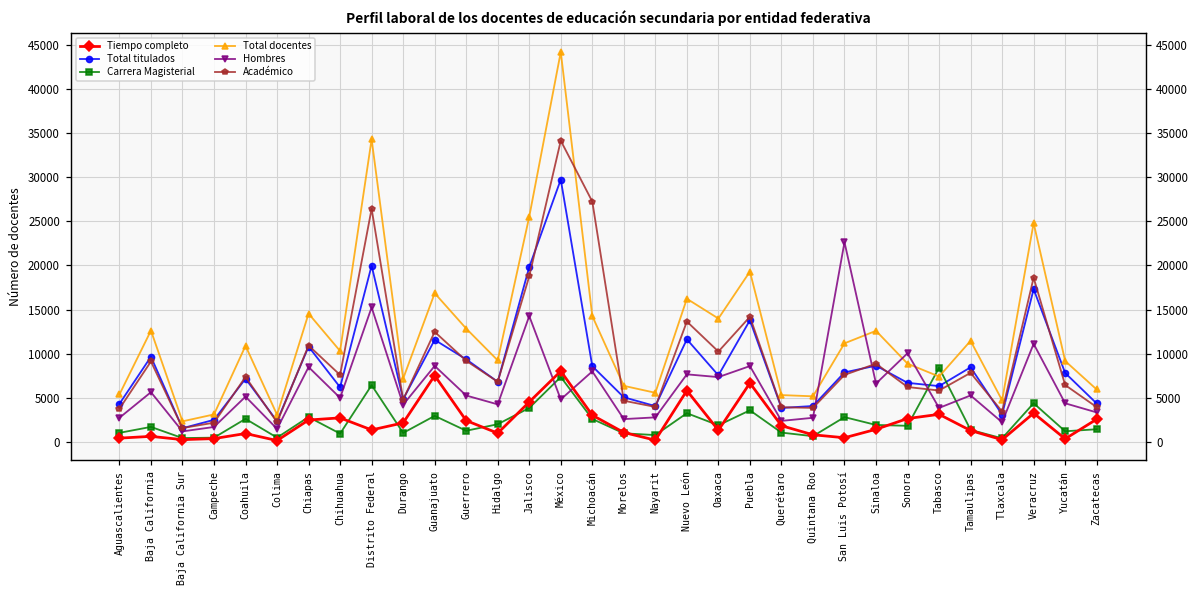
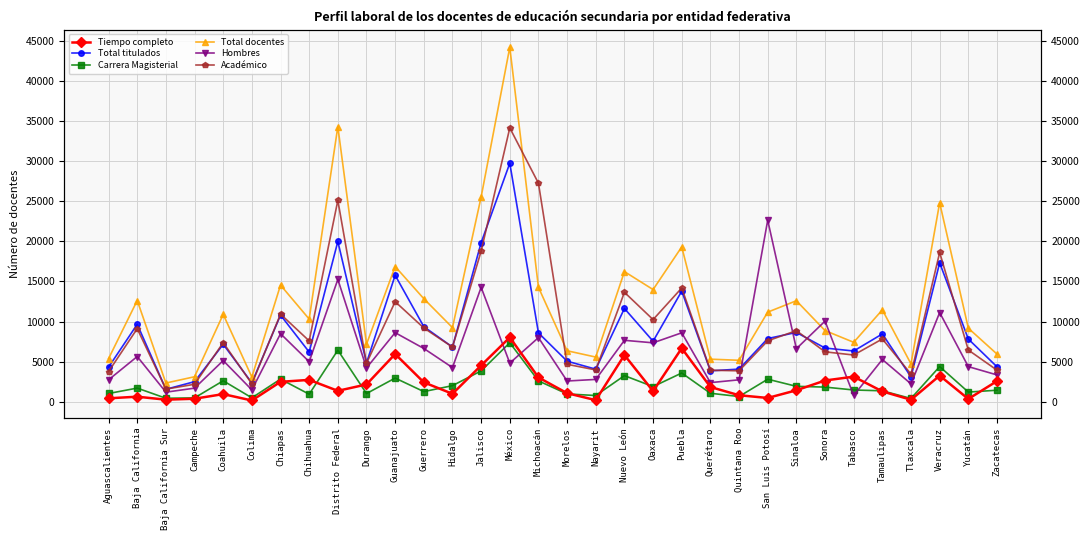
Académico, Distrito Federal: 26000 -> 25000
Tiempo completo, Guanajuato: 8000 -> 6000
Total titulados, Guanajuato: 12000 -> 16000
Hombres, Guerrero: 5000 -> 7000
Carrera Magisterial, Tabasco: 8000 -> 1000
Hombres, Tabasco: 4000 -> 1000
